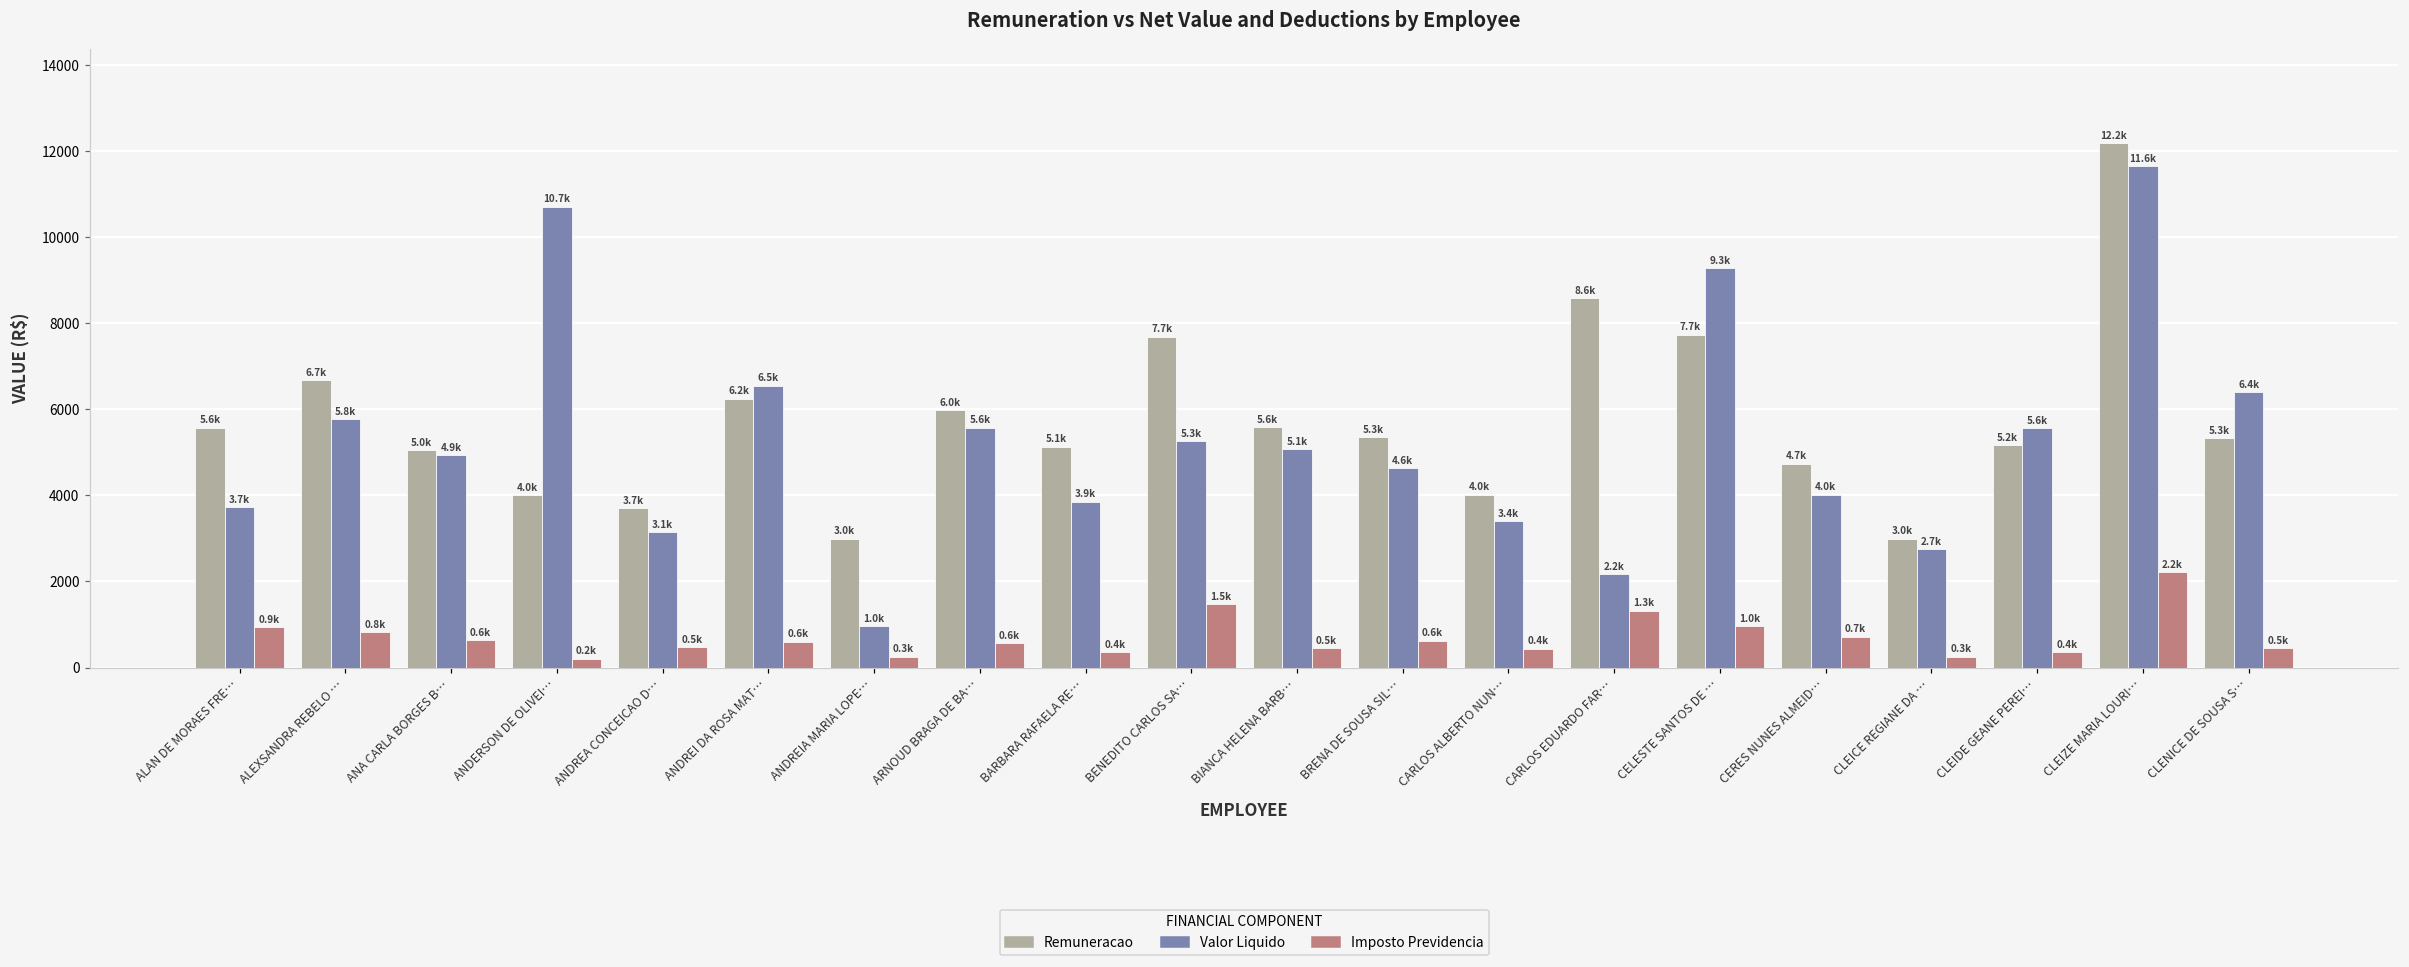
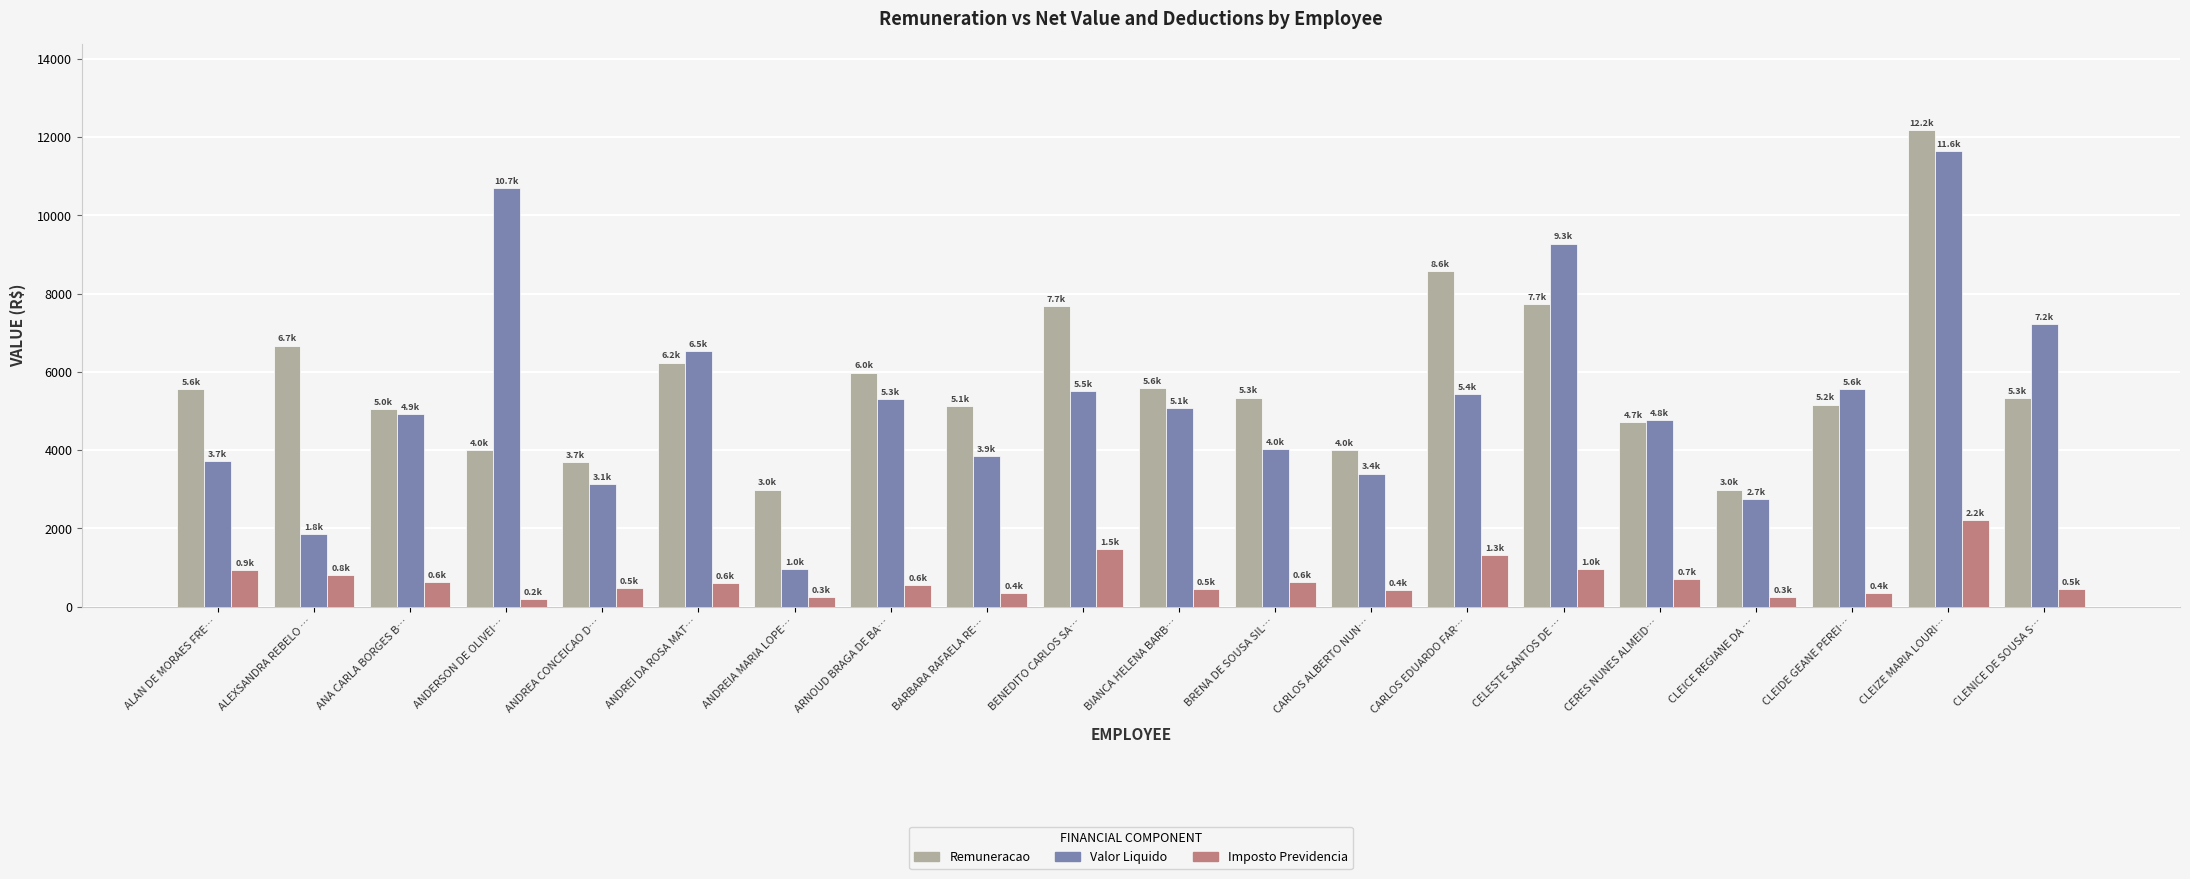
Valor Liquido, ALEXSANDRA REBELO …: 5.8k -> 1.8k
Valor Liquido, ARNOUD BRAGA DE BA…: 5.6k -> 5.3k
Valor Liquido, BENEDITO CARLOS SA…: 5.3k -> 5.5k
Valor Liquido, BRENA DE SOUSA SIL…: 4.6k -> 4.0k
Valor Liquido, CARLOS EDUARDO FAR…: 2.2k -> 5.4k
Valor Liquido, CERES NUNES ALMEID…: 4.0k -> 4.8k
Valor Liquido, CLENICE DE SOUSA S…: 6.4k -> 7.2k
